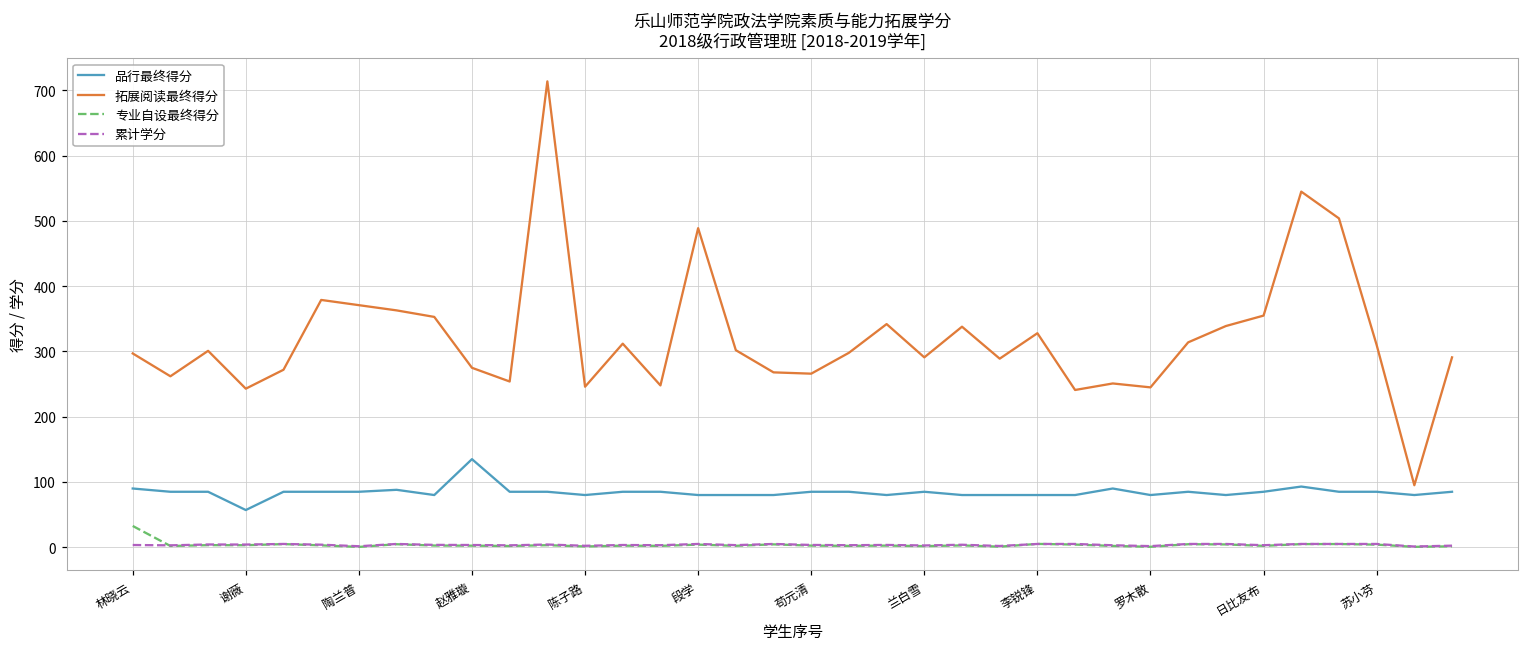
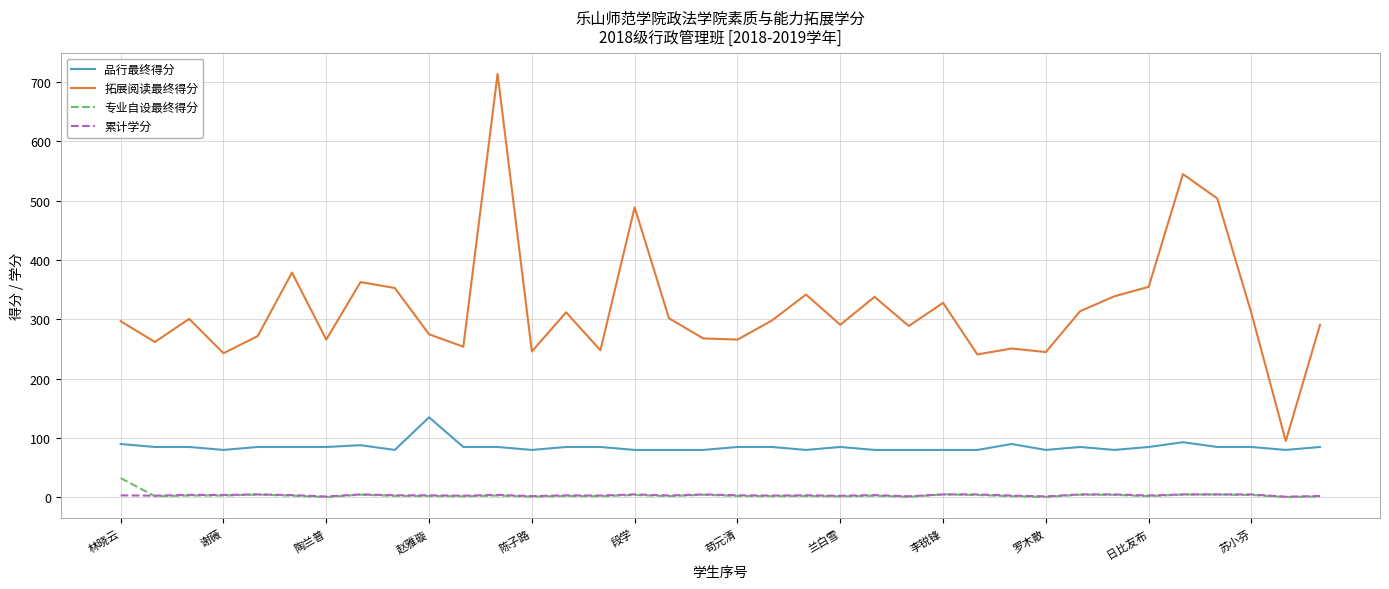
品行最终得分, 谢薇: 60 -> 80
拓展阅读最终得分, 陶兰普: 370 -> 270
